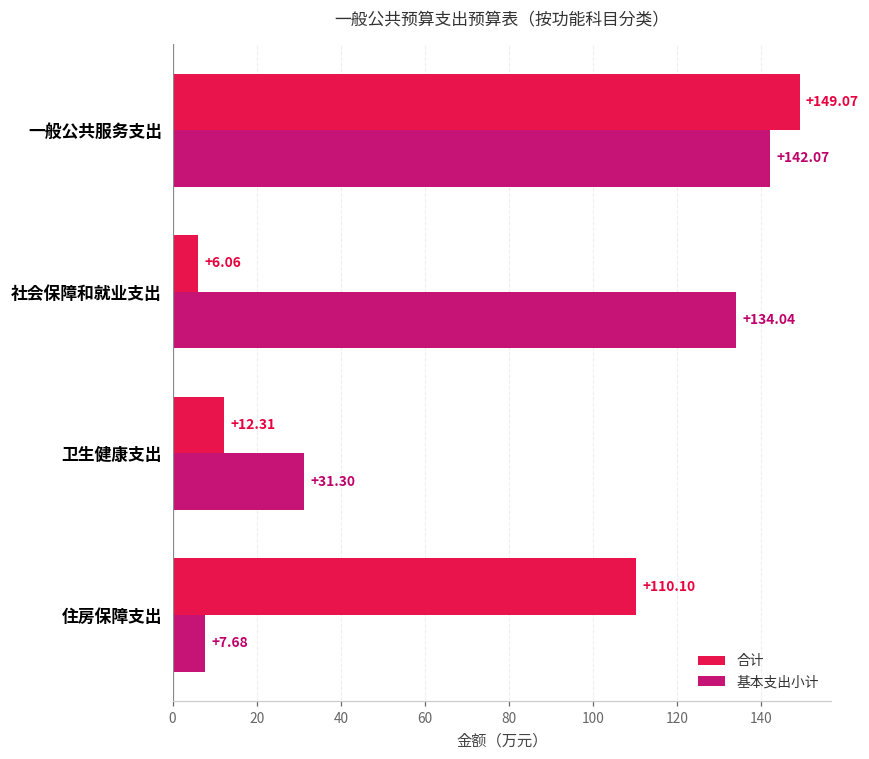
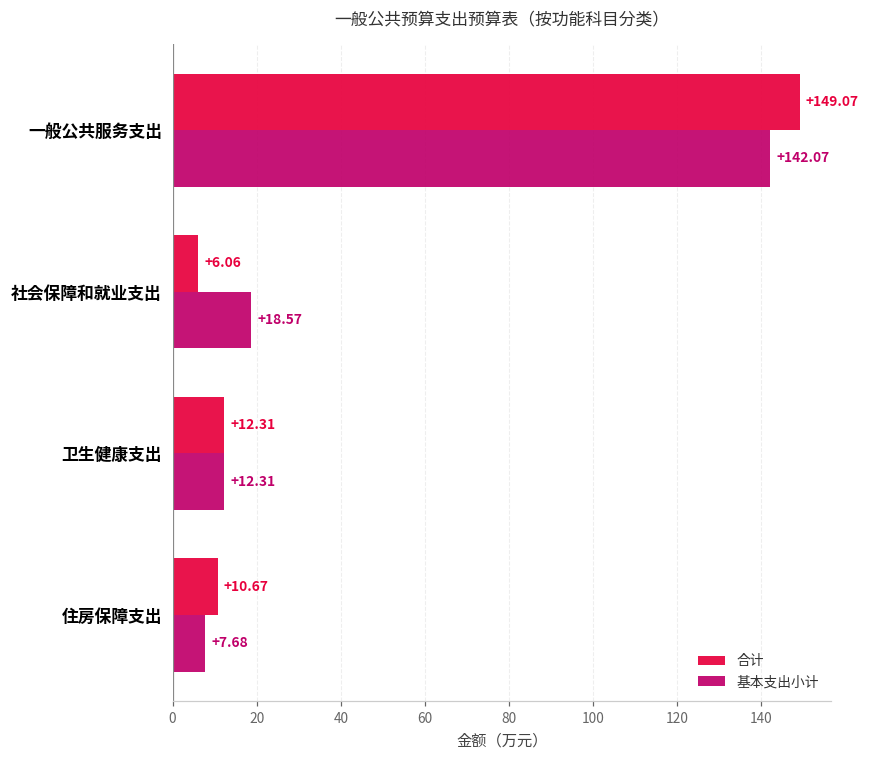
基本支出小计, 社会保障和就业支出: +134.04 -> +18.57
基本支出小计, 卫生健康支出: +31.30 -> +12.31
合计, 住房保障支出: +110.10 -> +10.67
